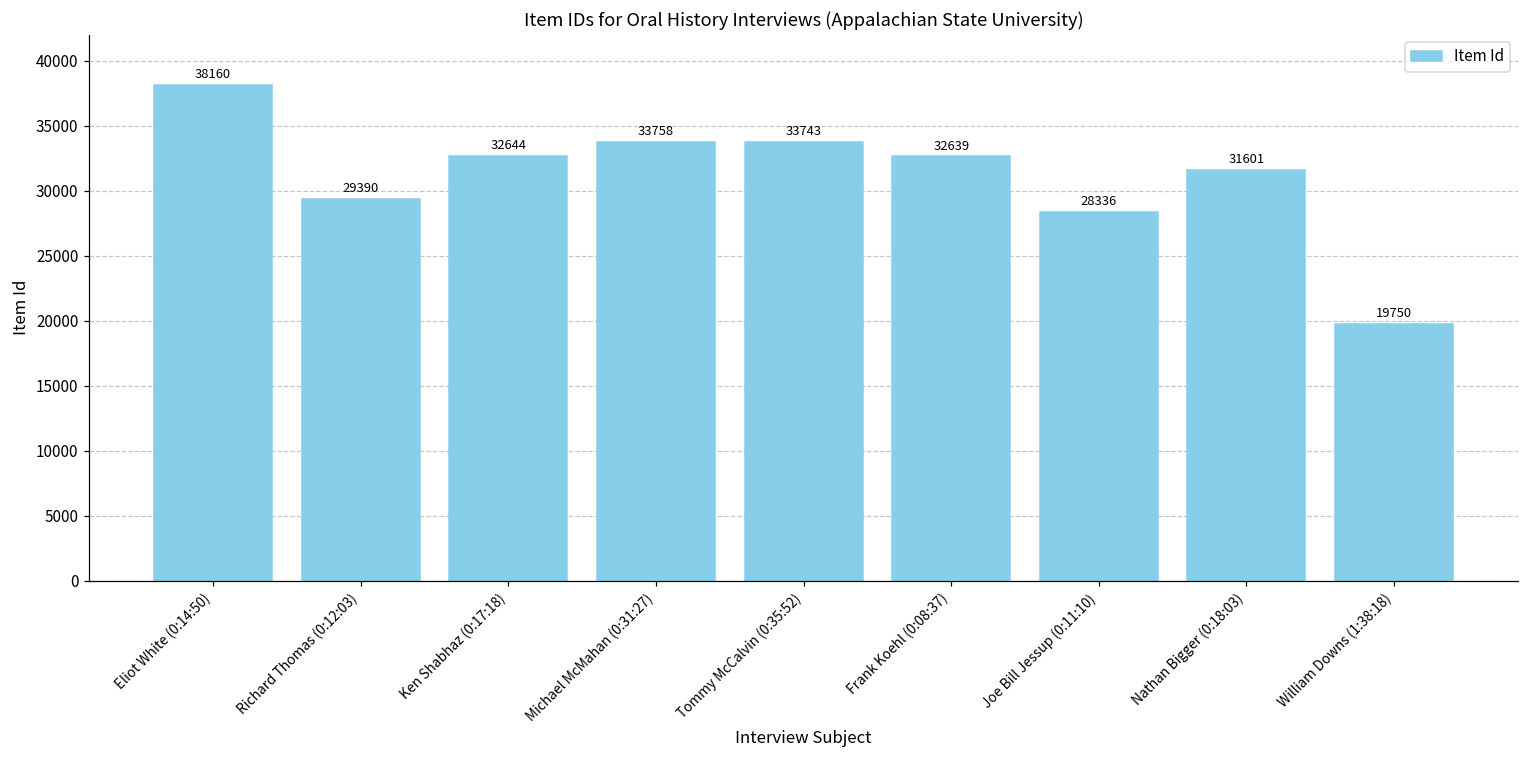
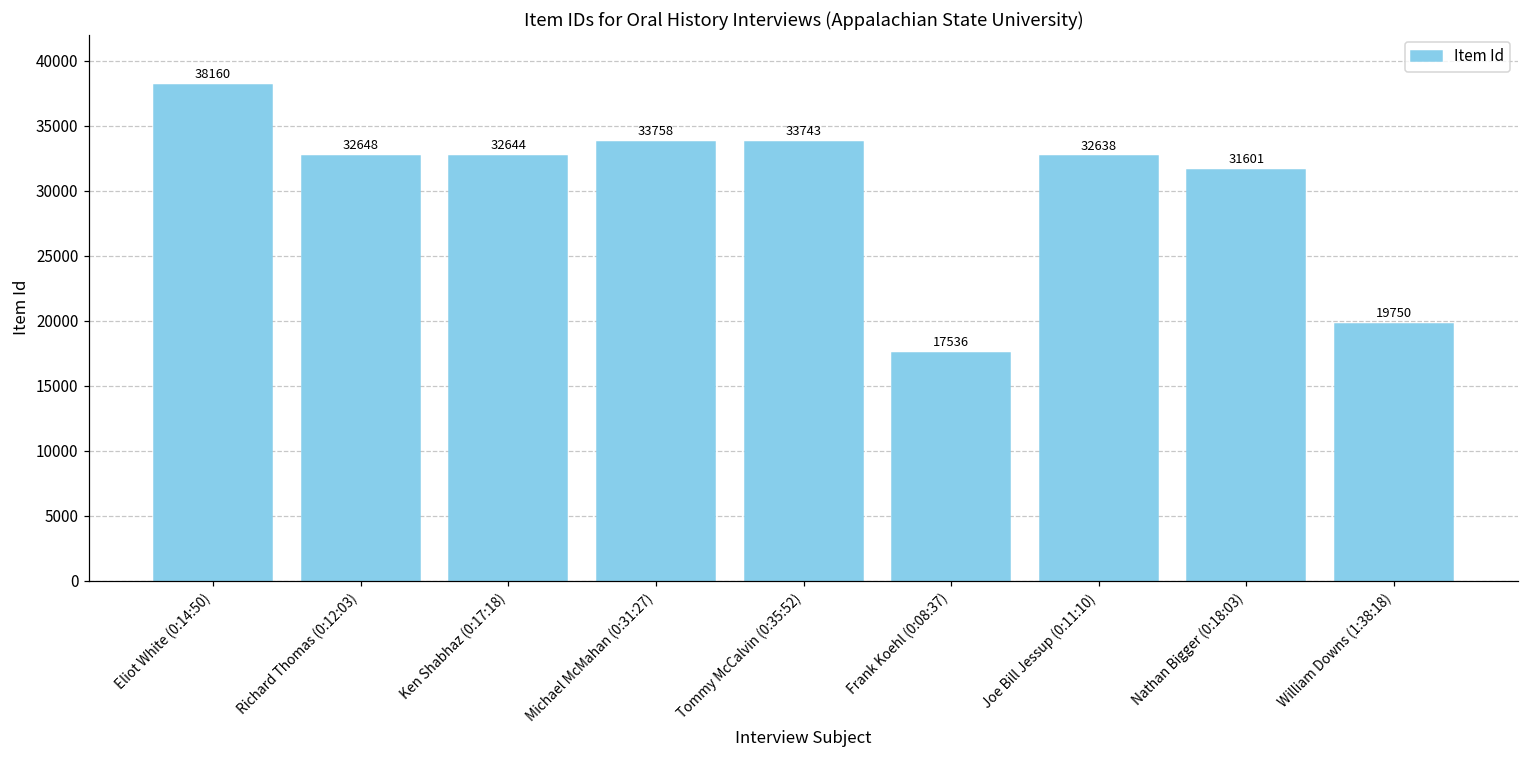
Richard Thomas (0:12:03): 29390 -> 32648
Frank Koehl (0:08:37): 32639 -> 17536
Joe Bill Jessup (0:11:10): 28336 -> 32638
